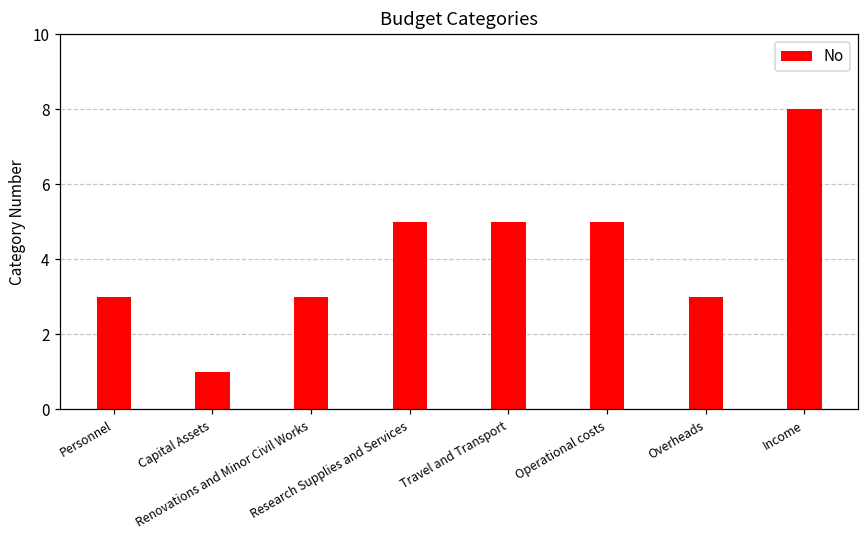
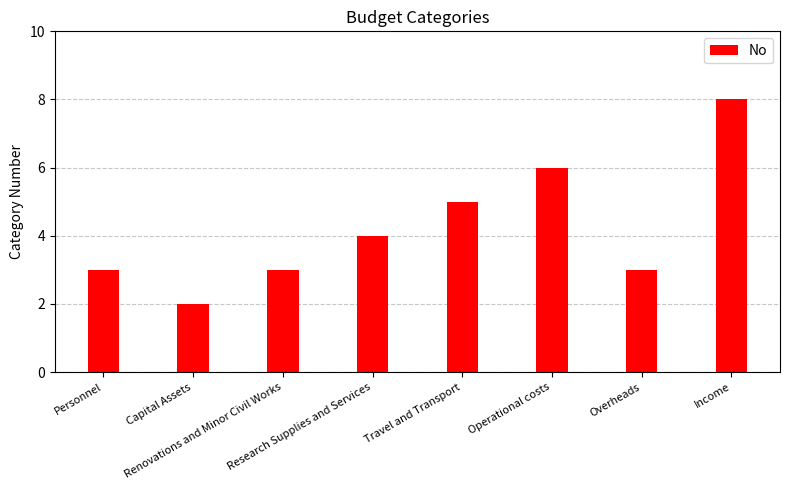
Capital Assets: 1 -> 2
Research Supplies and Services: 5 -> 4
Operational costs: 5 -> 6
